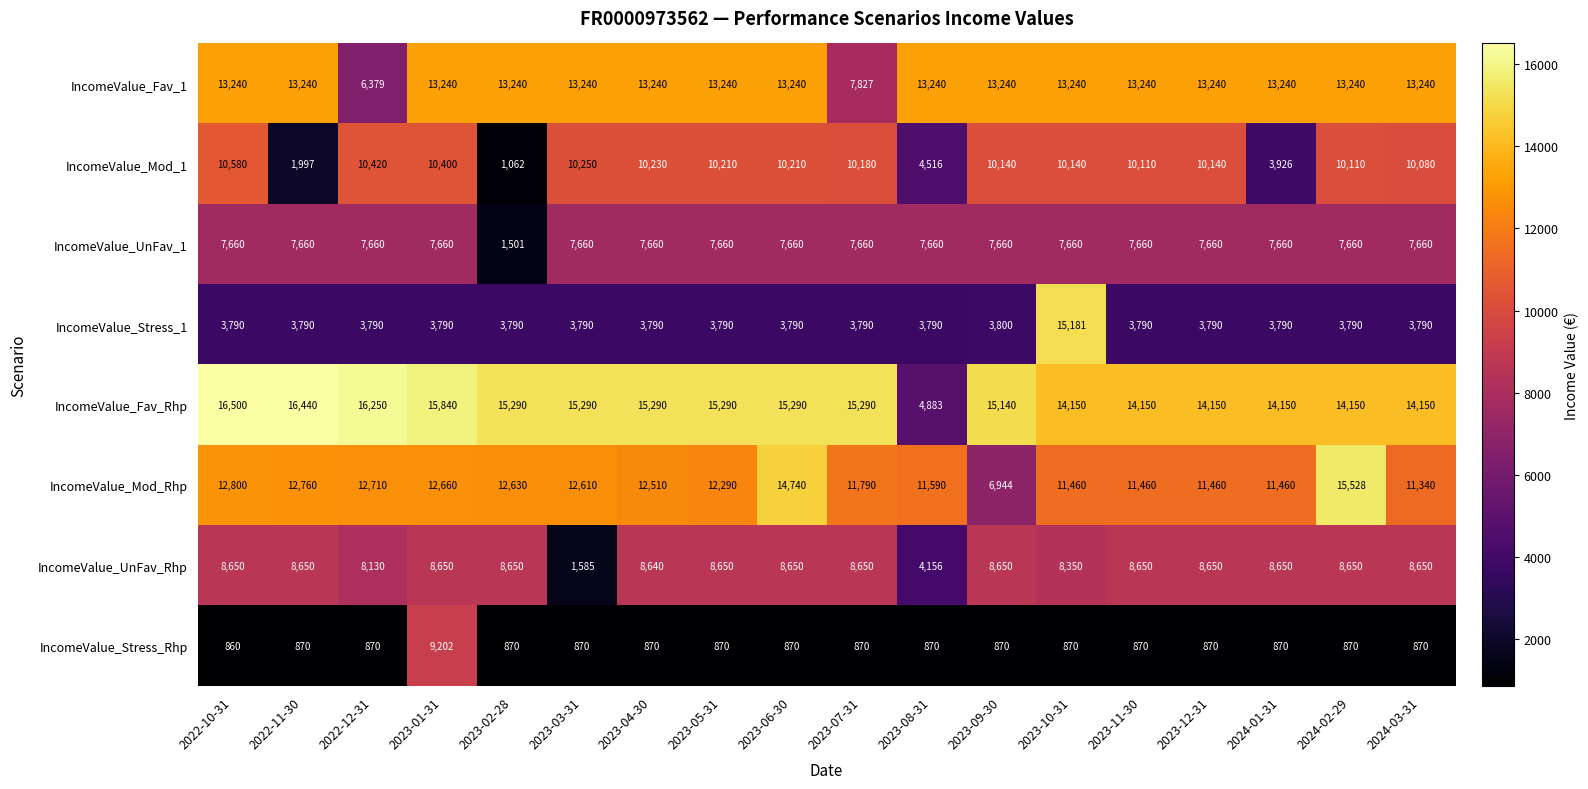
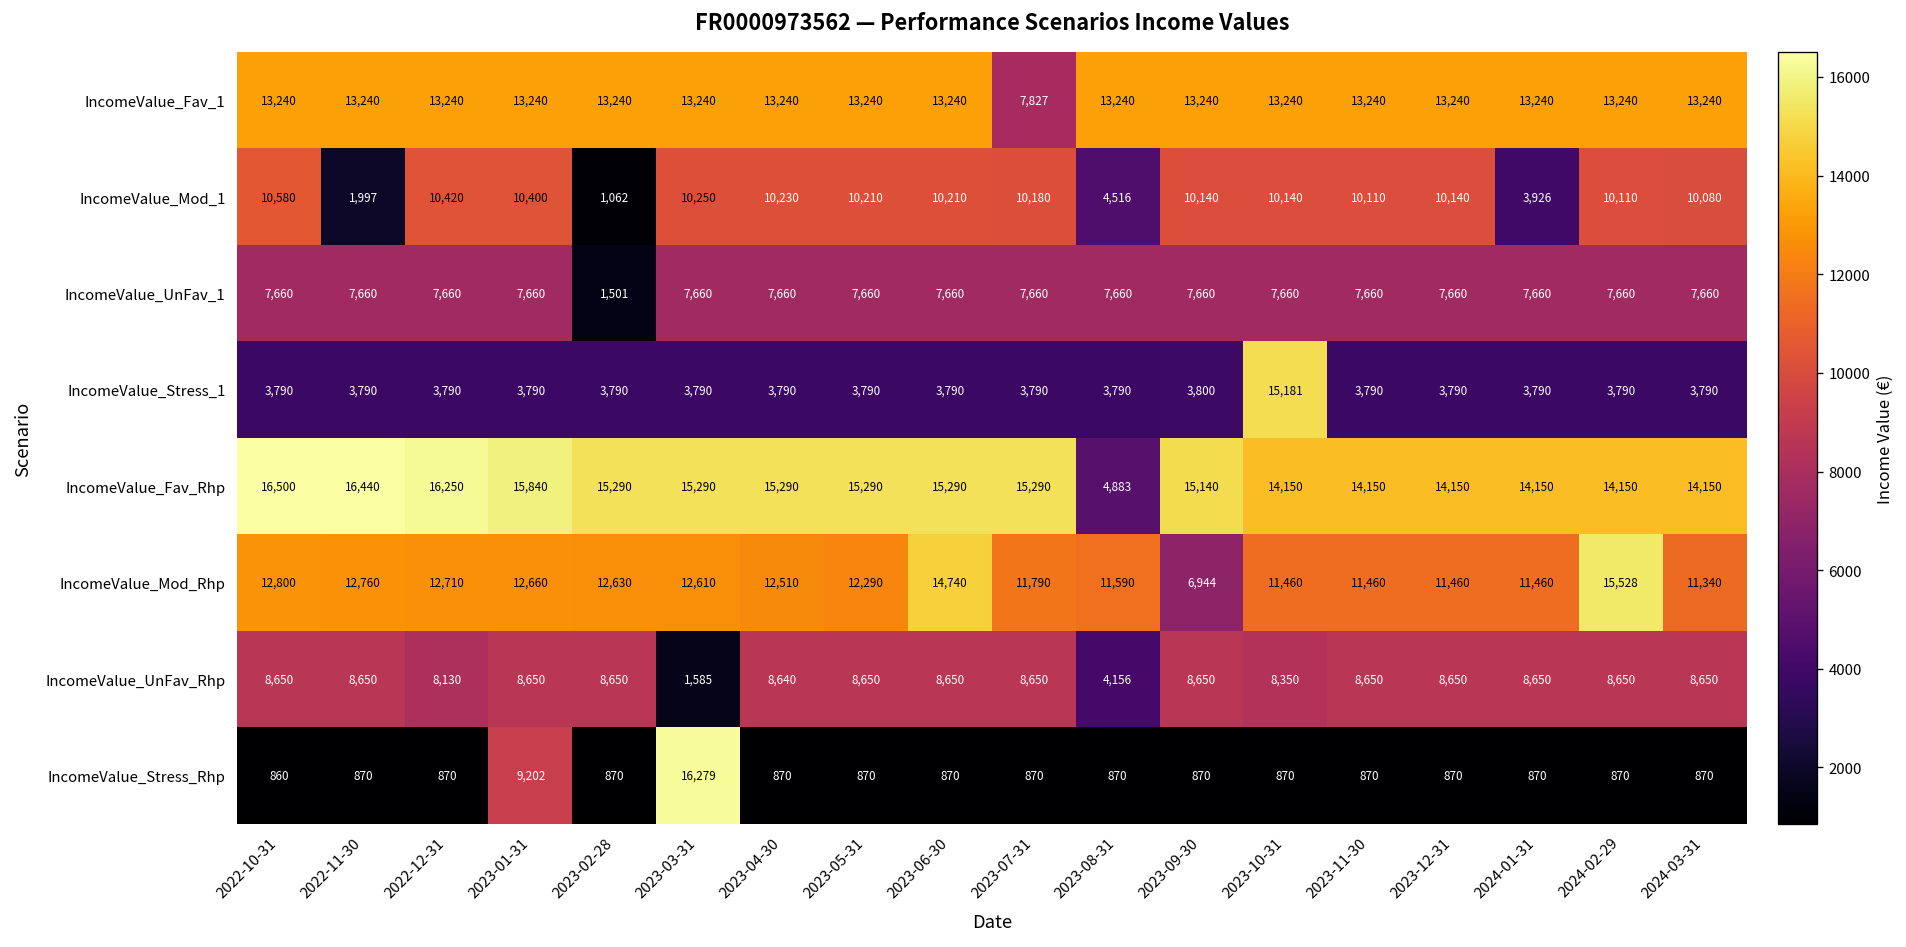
IncomeValue_Fav_1, 2022-12-31: 6,379 -> 13,240
IncomeValue_Stress_Rhp, 2023-03-31: 870 -> 16,279
